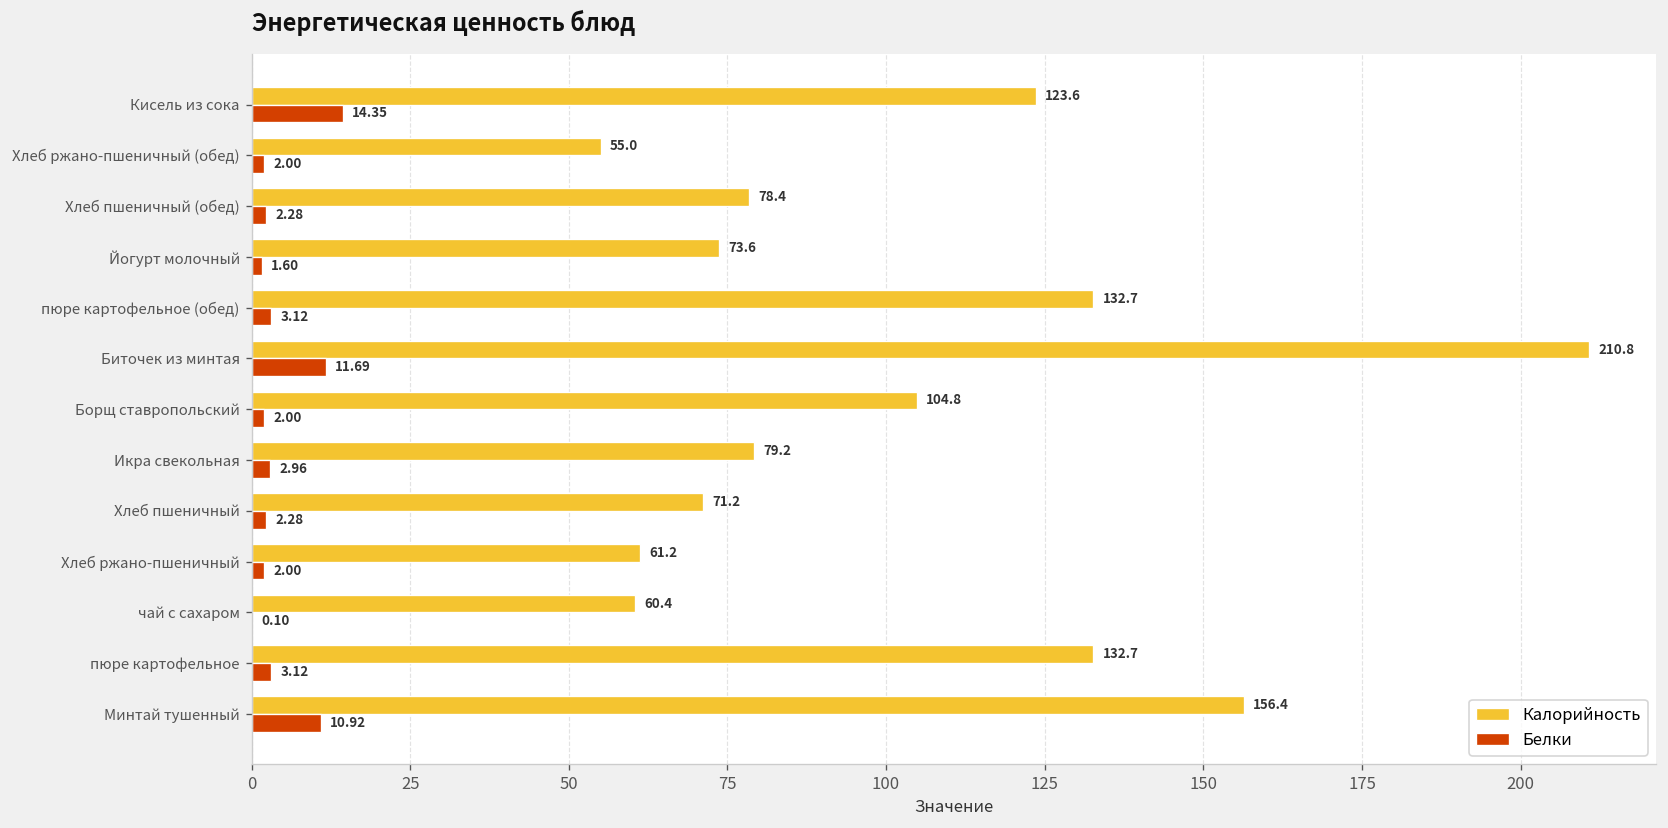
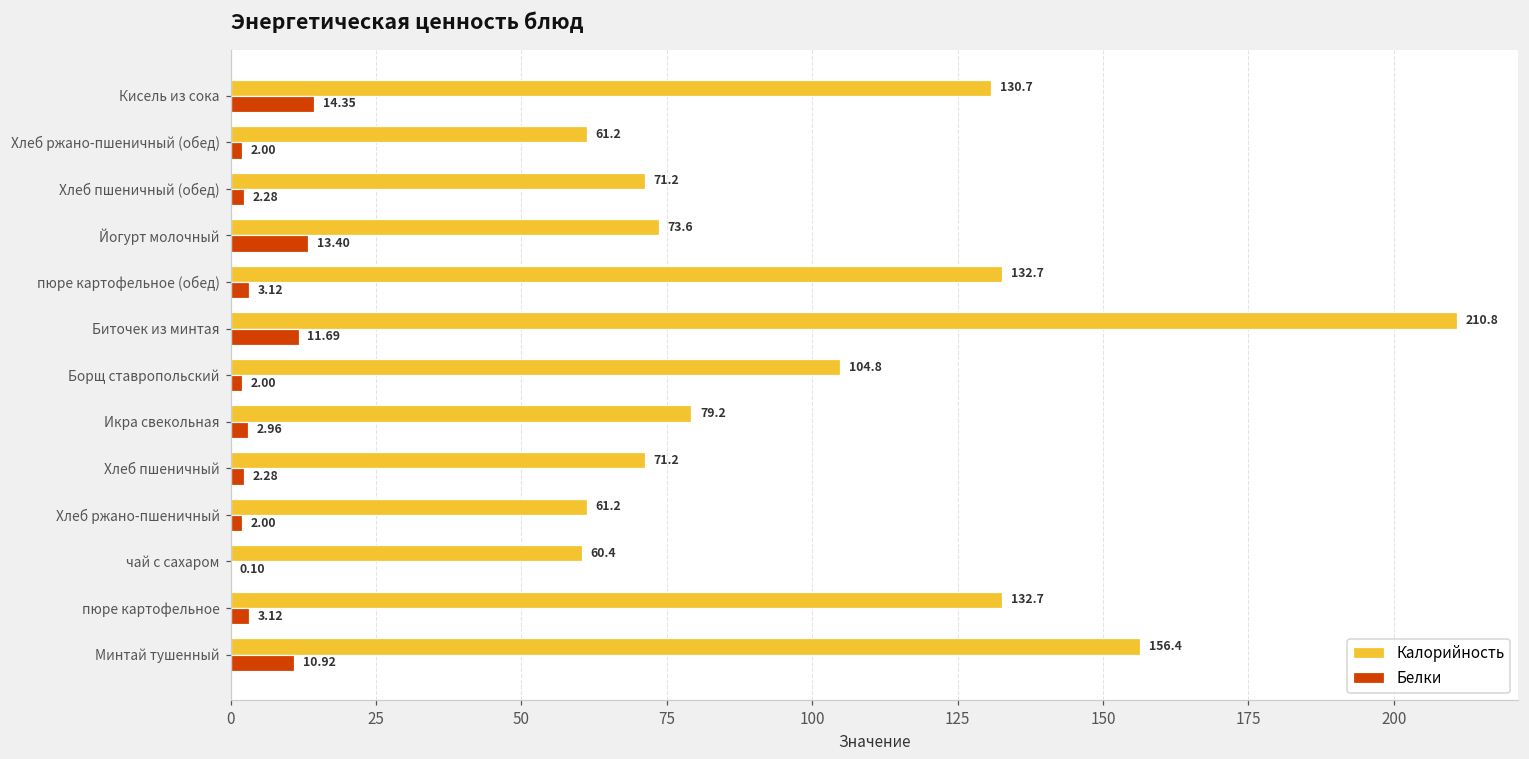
Калорийность, Кисель из сока: 123.6 -> 130.7
Калорийность, Хлеб ржано-пшеничный (обед): 55.0 -> 61.2
Калорийность, Хлеб пшеничный (обед): 78.4 -> 71.2
Белки, Йогурт молочный: 1.60 -> 13.40
